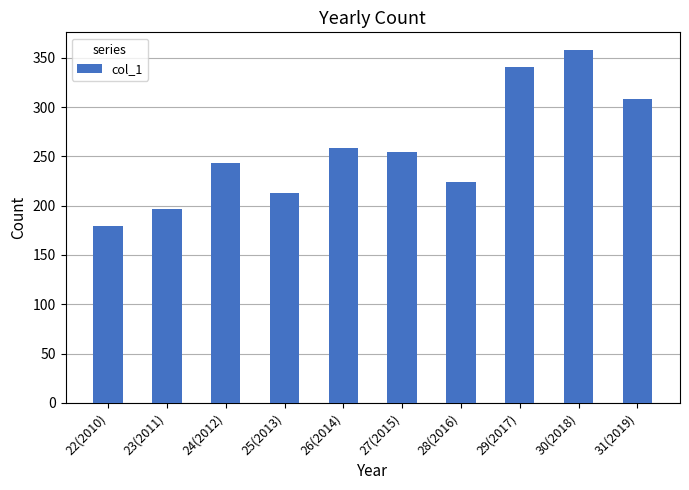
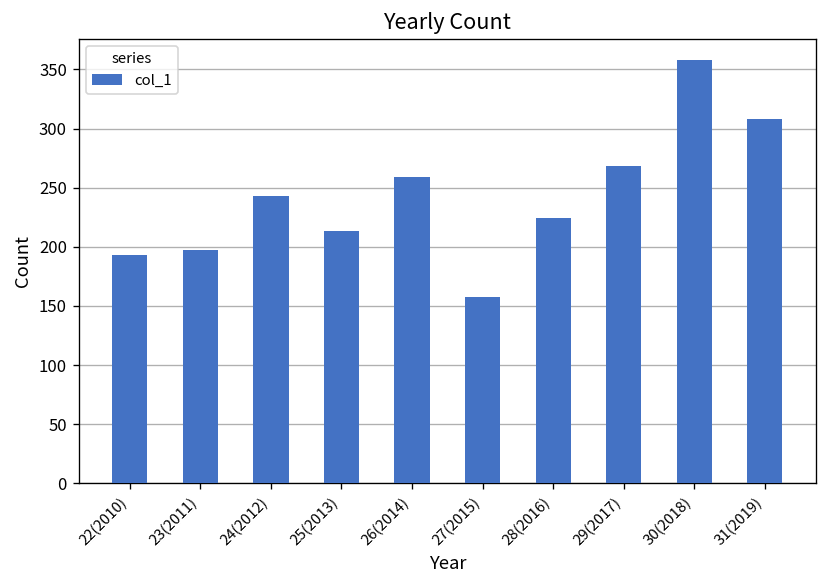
22(2010): 180 -> 190
27(2015): 250 -> 160
29(2017): 340 -> 270
